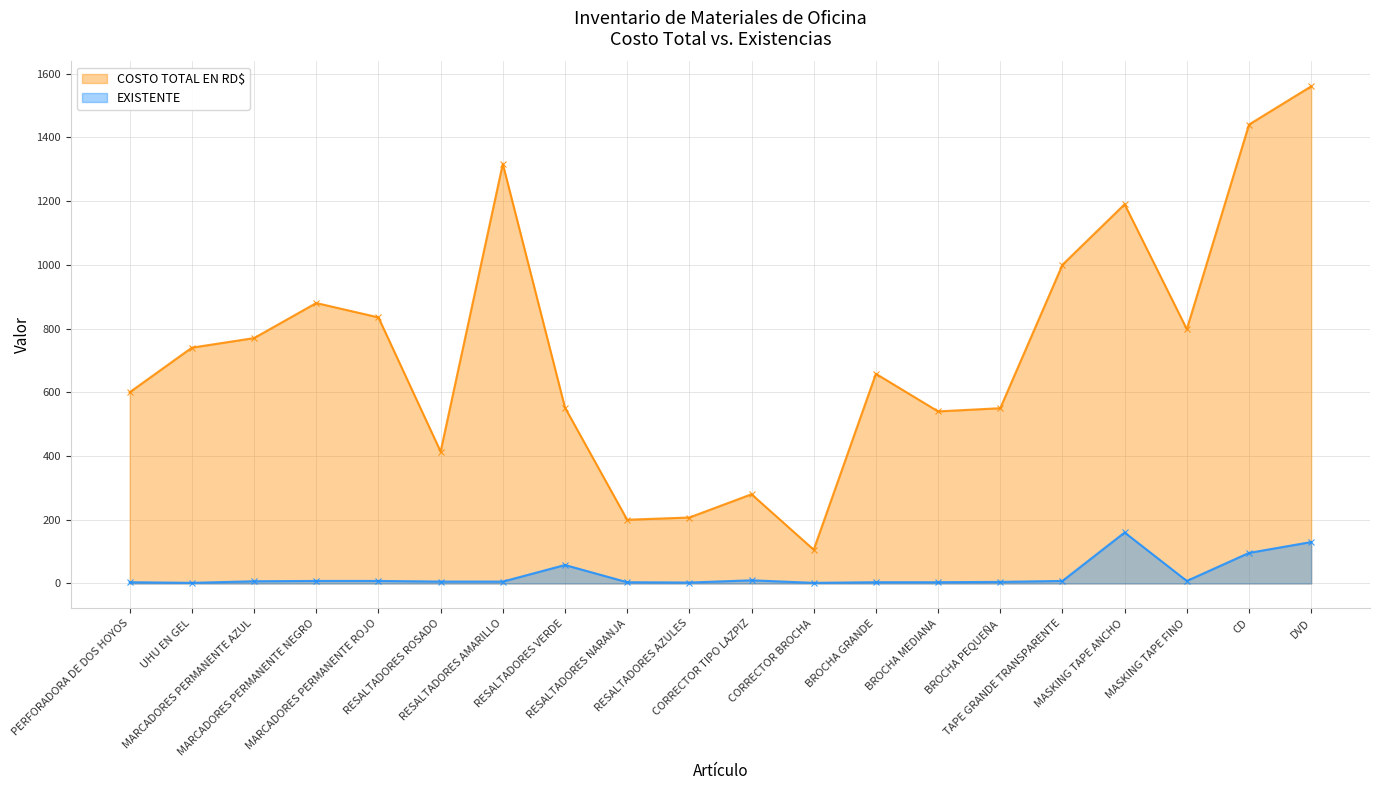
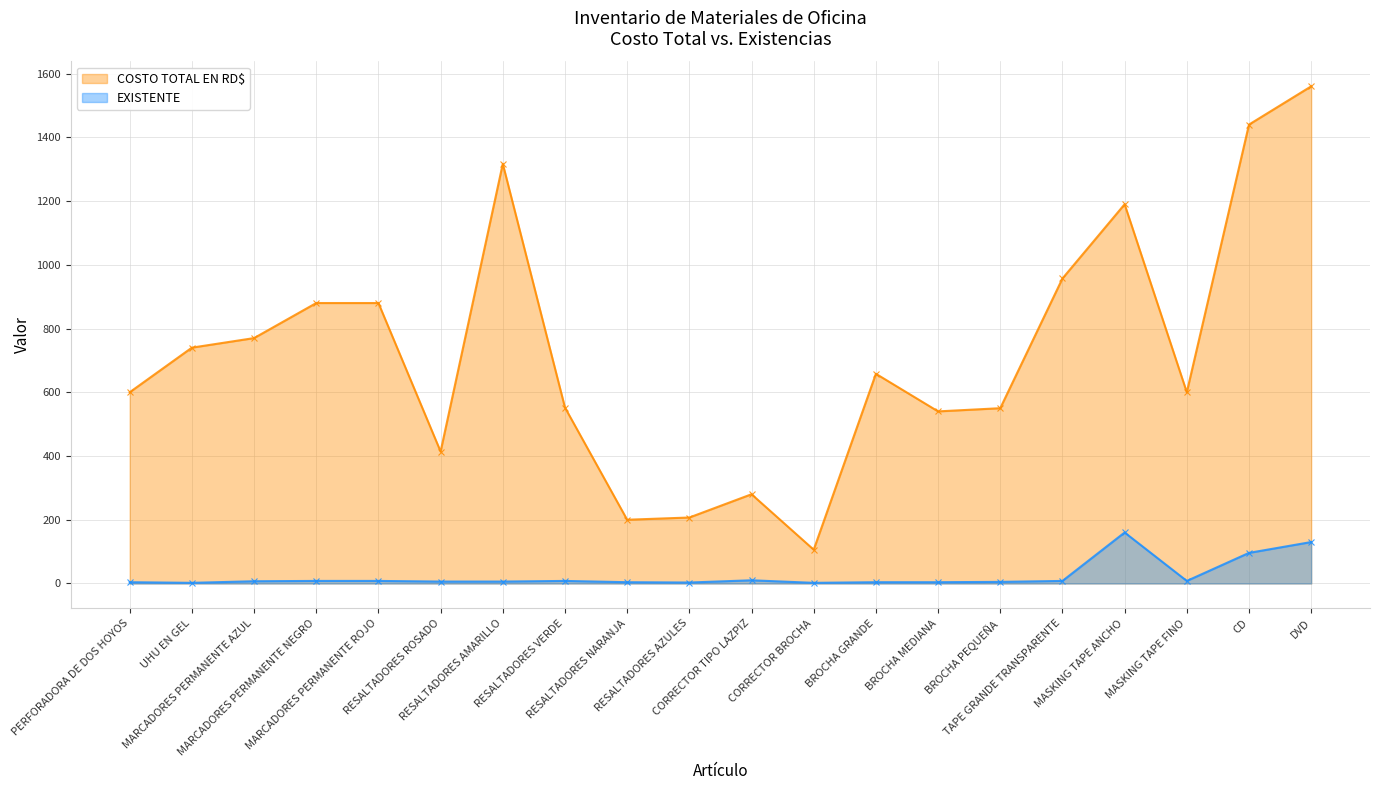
COSTO TOTAL EN RD$, MARCADORES PERMANENTE ROJO: 840 -> 880
EXISTENTE, RESALTADORES VERDE: 60 -> 10
COSTO TOTAL EN RD$, TAPE GRANDE TRANSPARENTE: 1000 -> 960
COSTO TOTAL EN RD$, MASKING TAPE FINO: 800 -> 600
